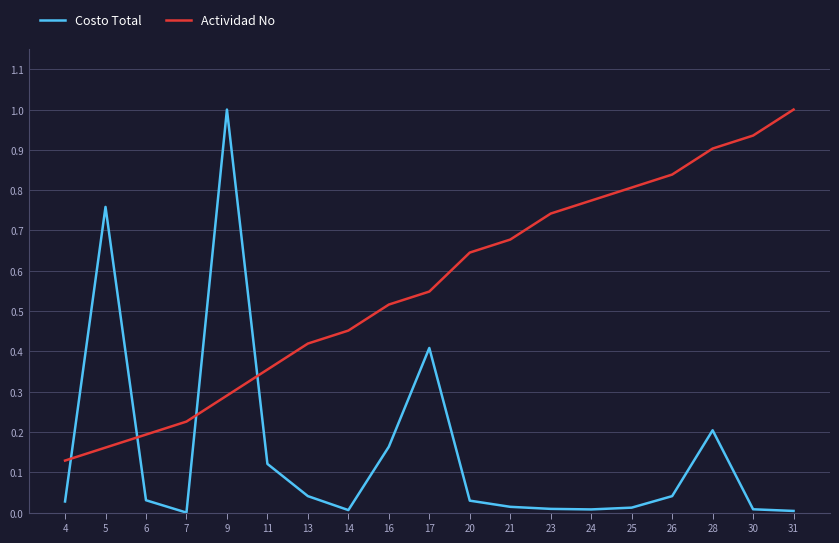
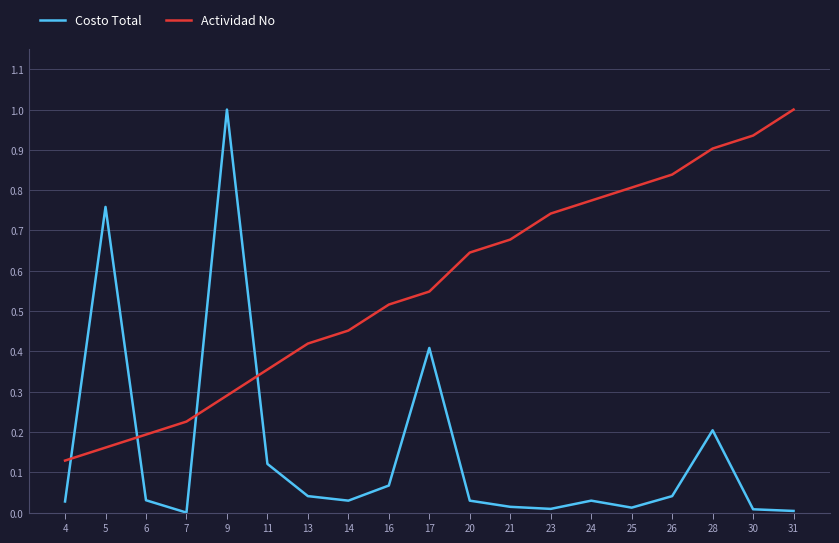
Costo Total, 14: 0.01 -> 0.03
Costo Total, 16: 0.16 -> 0.07
Costo Total, 24: 0.01 -> 0.03
